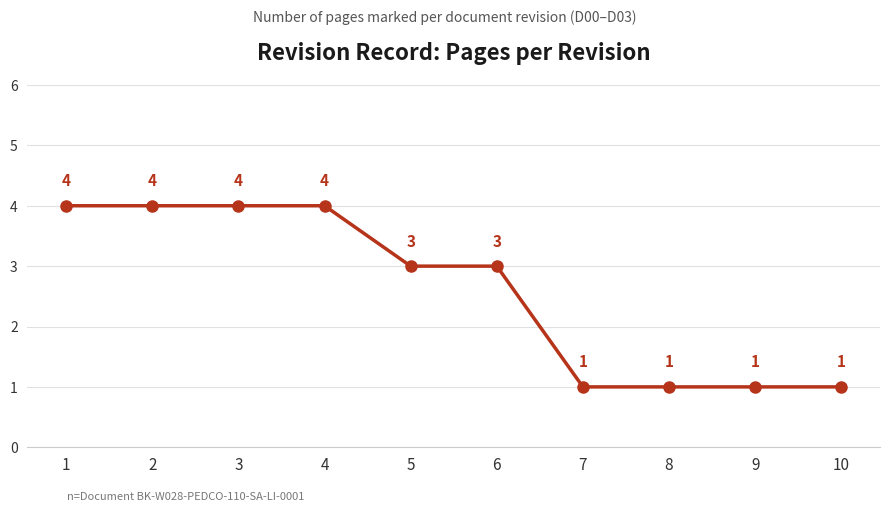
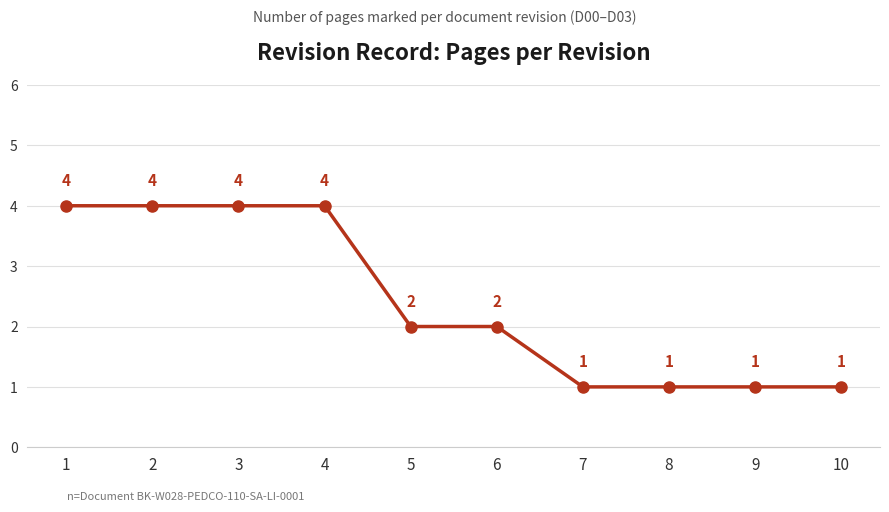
5: 3 -> 2
6: 3 -> 2
